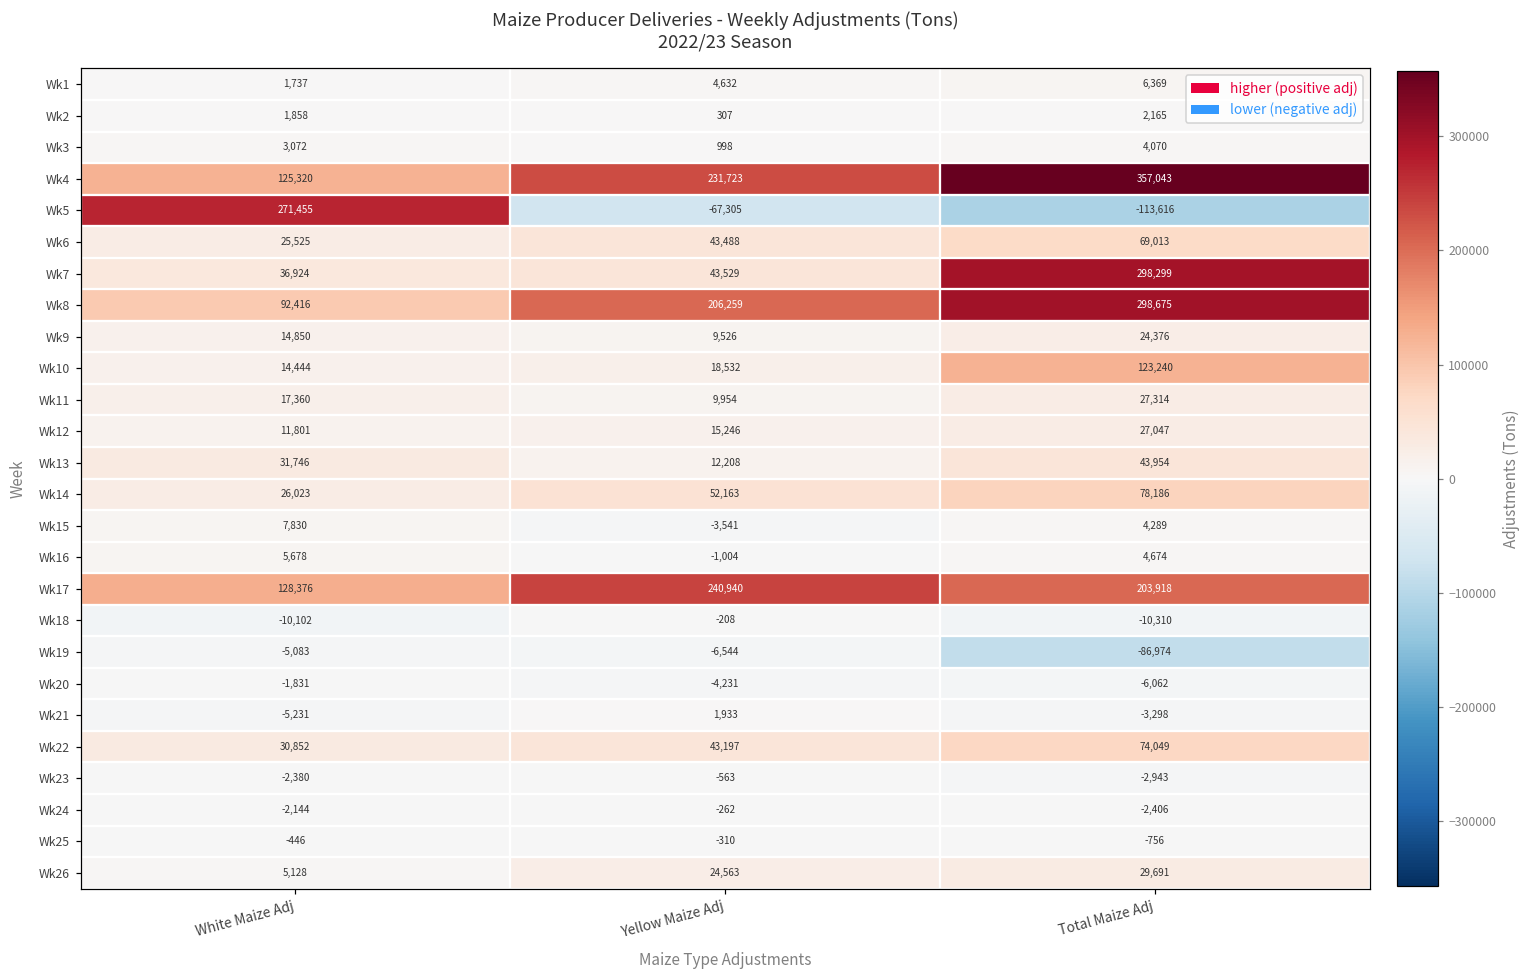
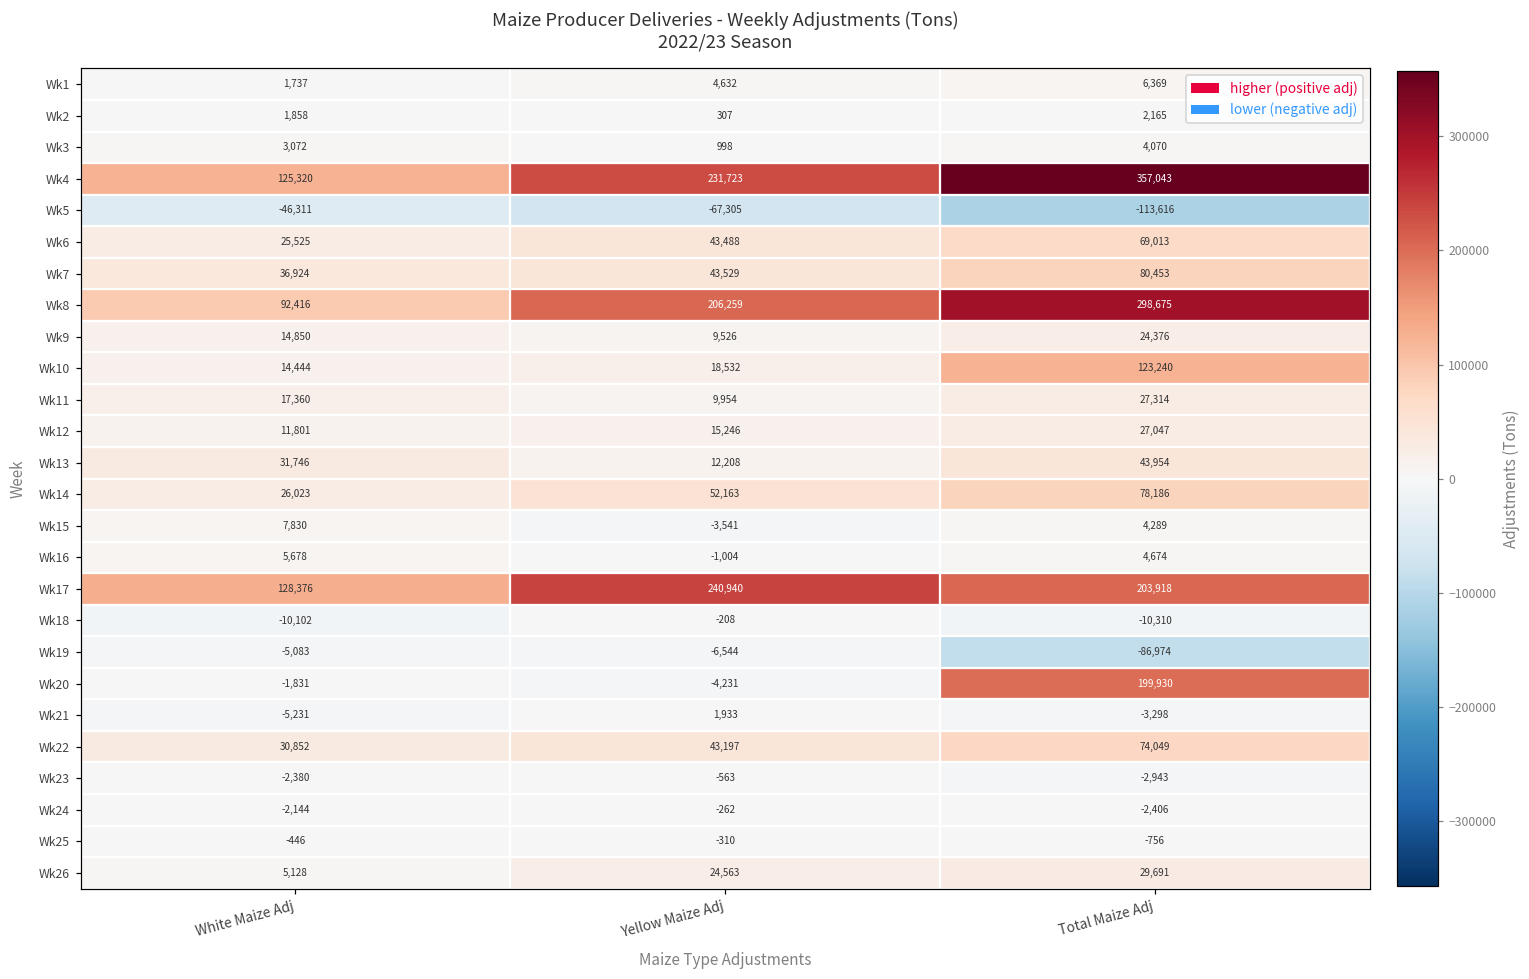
Wk5, White Maize Adj: 271,455 -> -46,311
Wk7, Total Maize Adj: 298,299 -> 80,453
Wk20, Total Maize Adj: -6,062 -> 199,930
